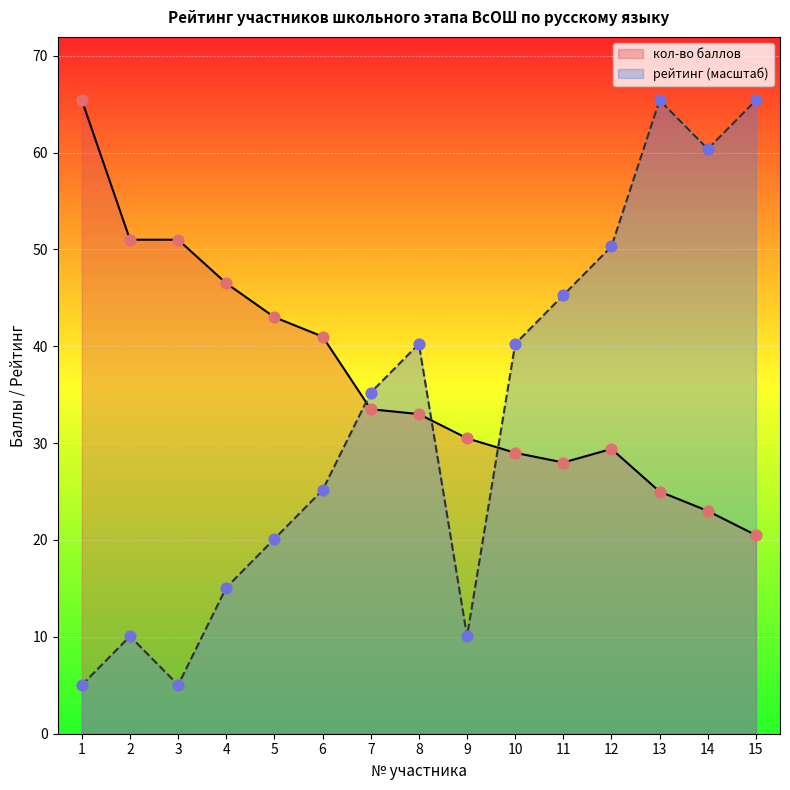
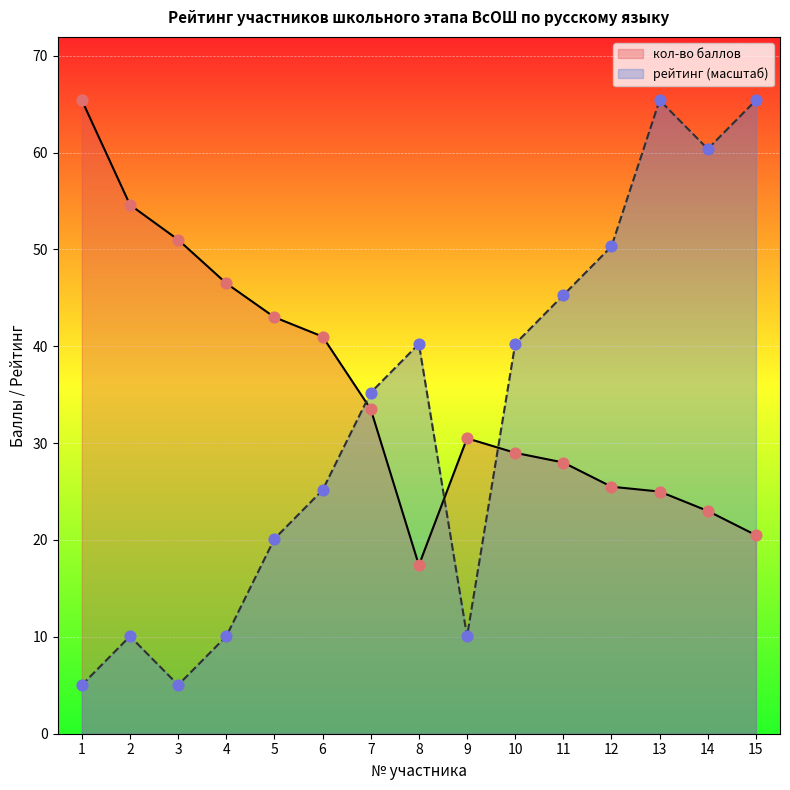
кол-во баллов, 2: 51 -> 55
рейтинг (масштаб), 4: 15 -> 10
кол-во баллов, 8: 33 -> 17
кол-во баллов, 12: 29 -> 26
